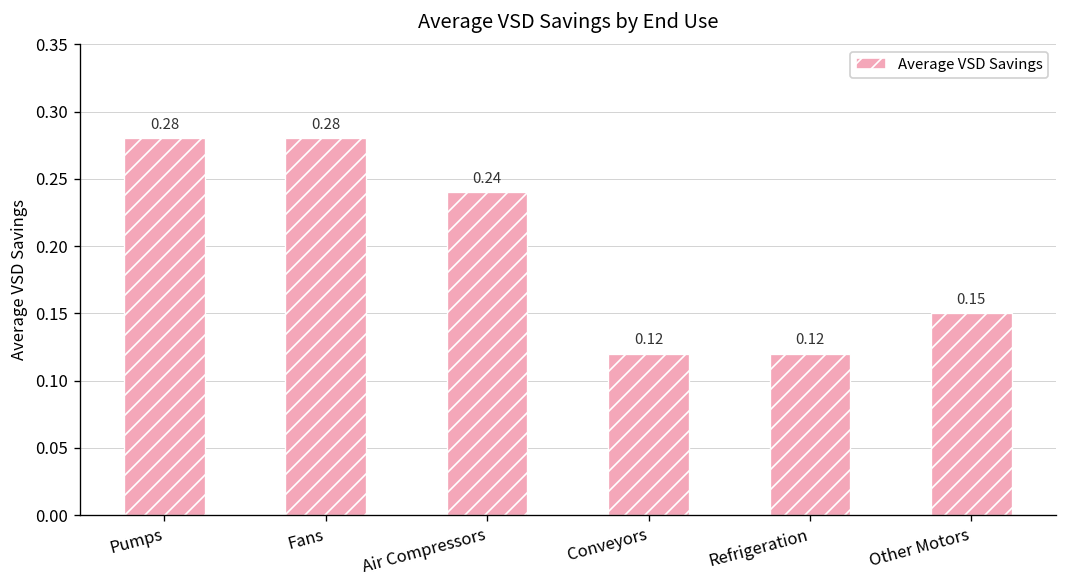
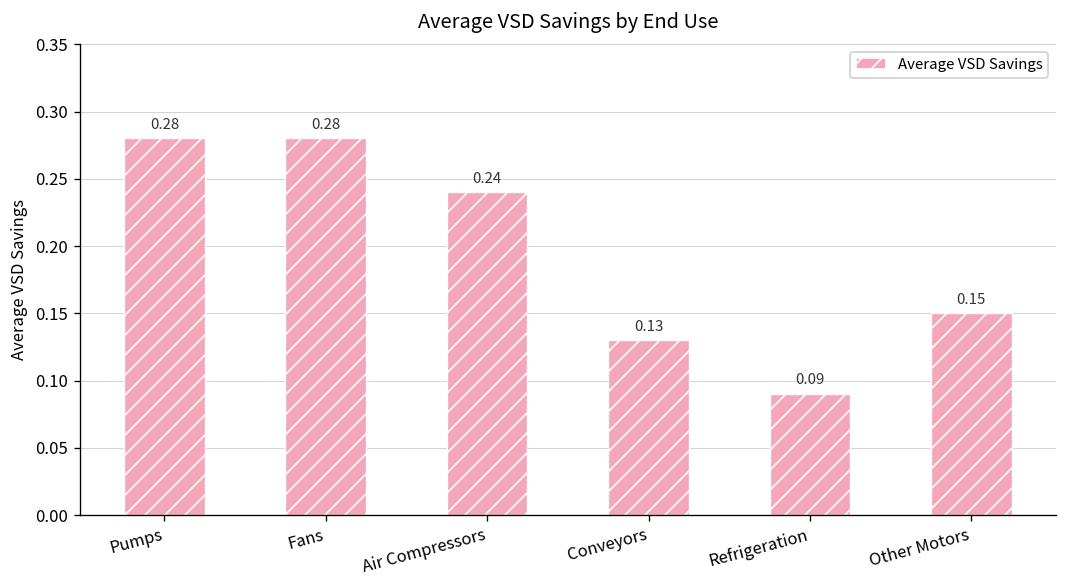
Conveyors: 0.12 -> 0.13
Refrigeration: 0.12 -> 0.09
